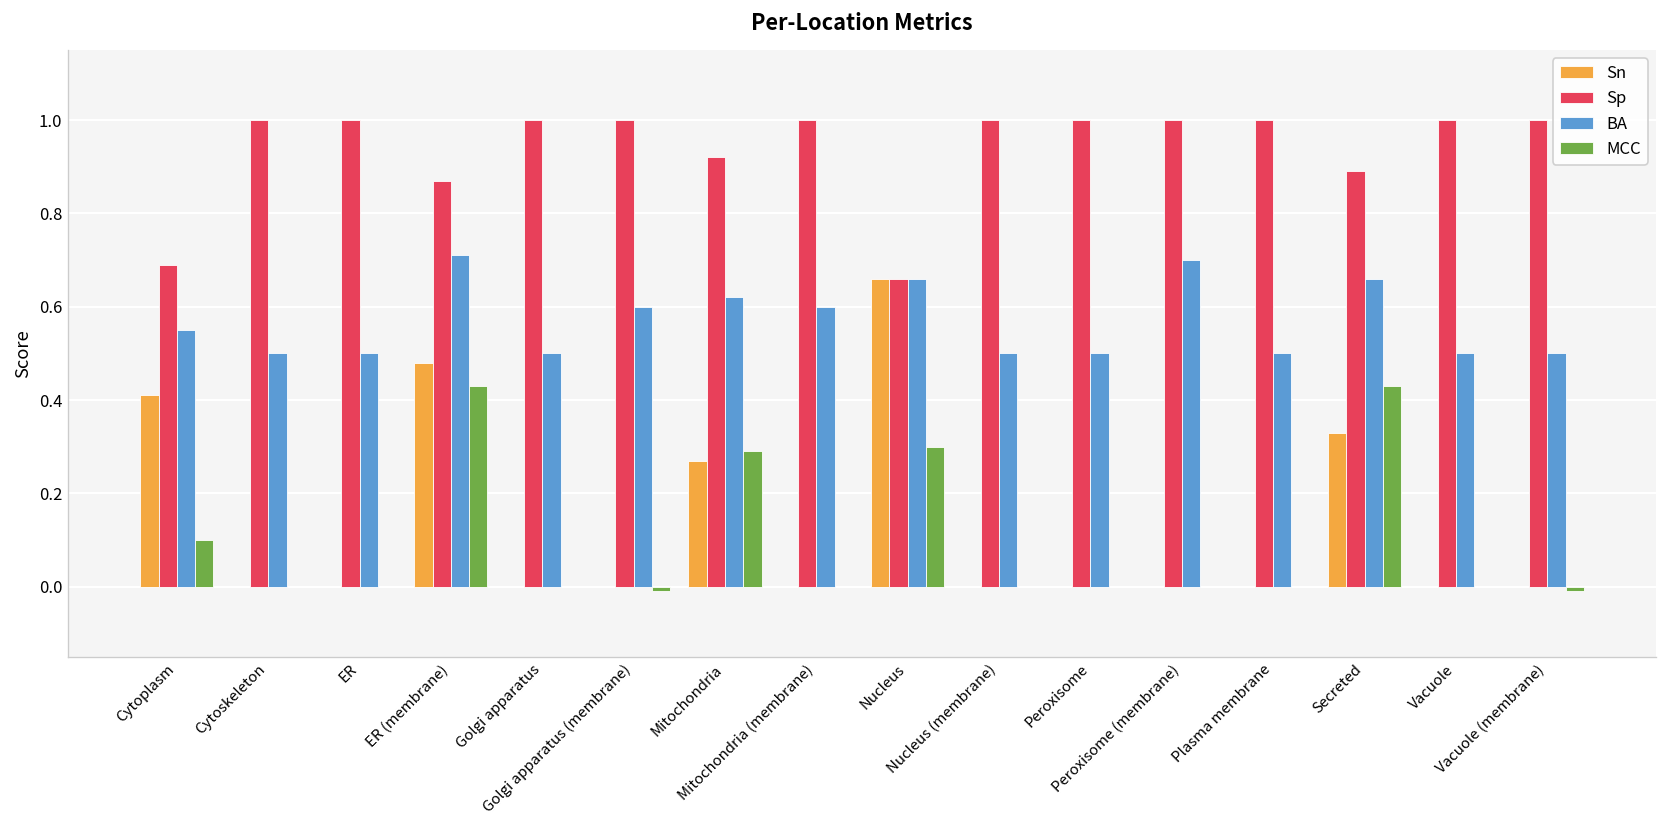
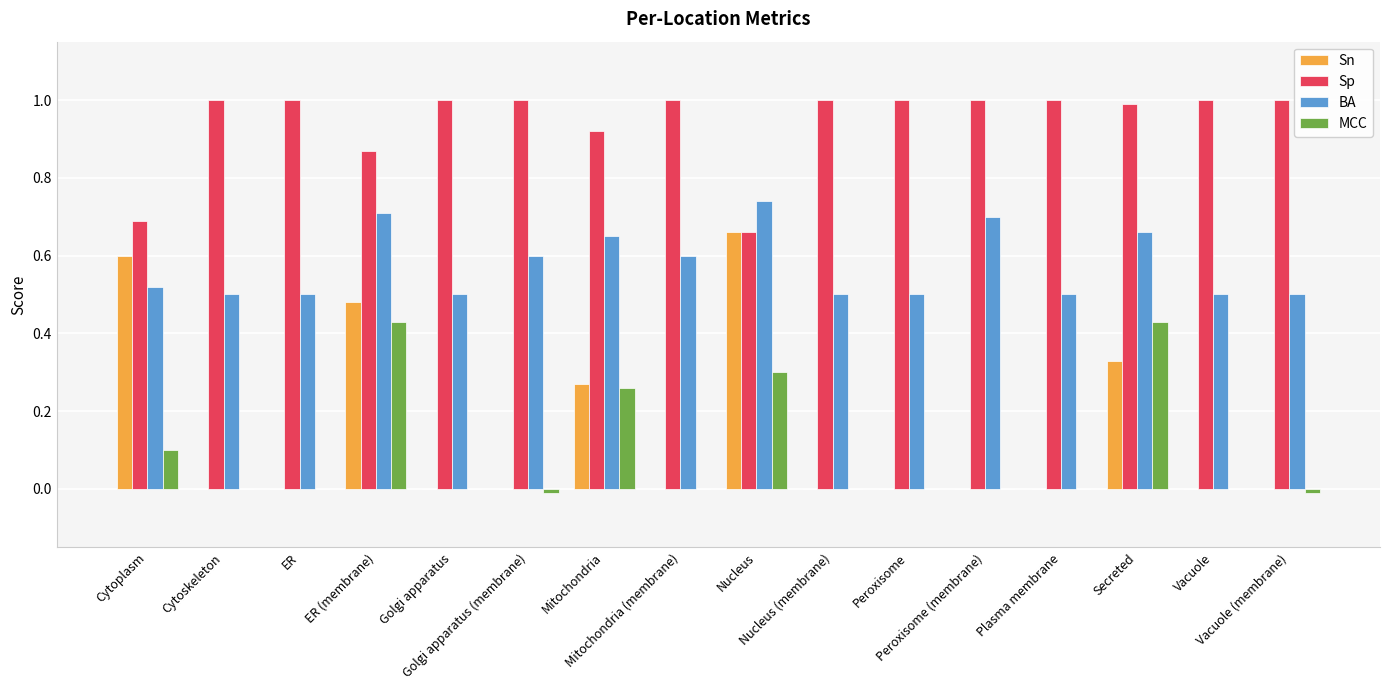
Sn, Cytoplasm: 0.41 -> 0.60
BA, Cytoplasm: 0.55 -> 0.52
BA, Mitochondria: 0.62 -> 0.65
MCC, Mitochondria: 0.29 -> 0.26
BA, Nucleus: 0.66 -> 0.74
Sp, Secreted: 0.89 -> 0.99
